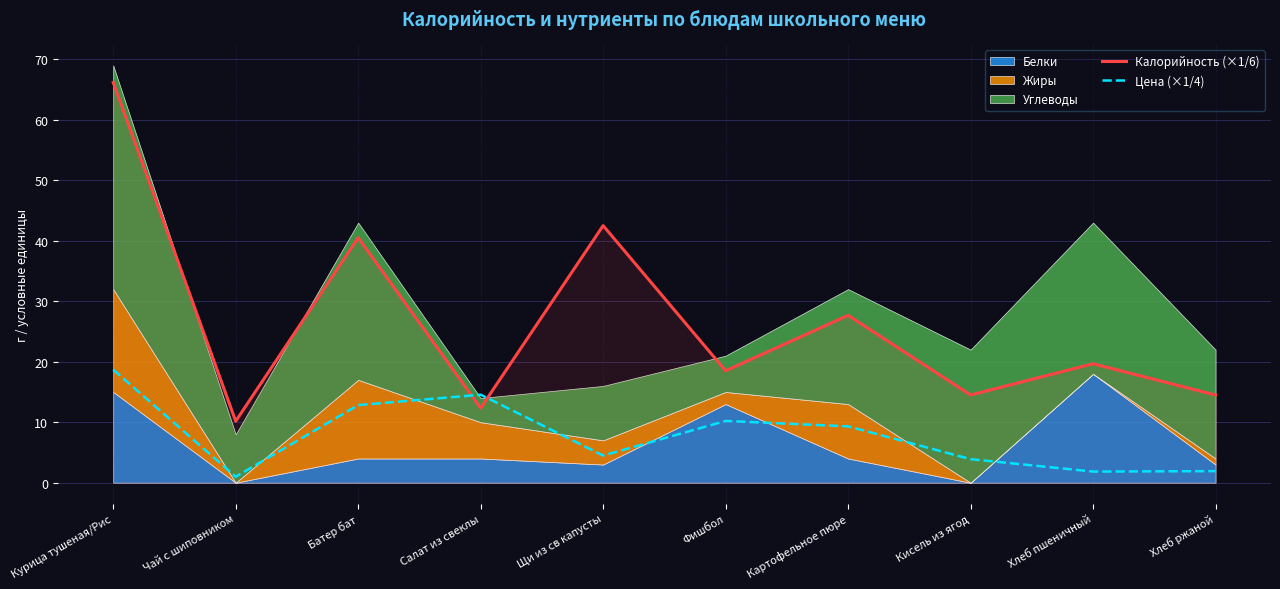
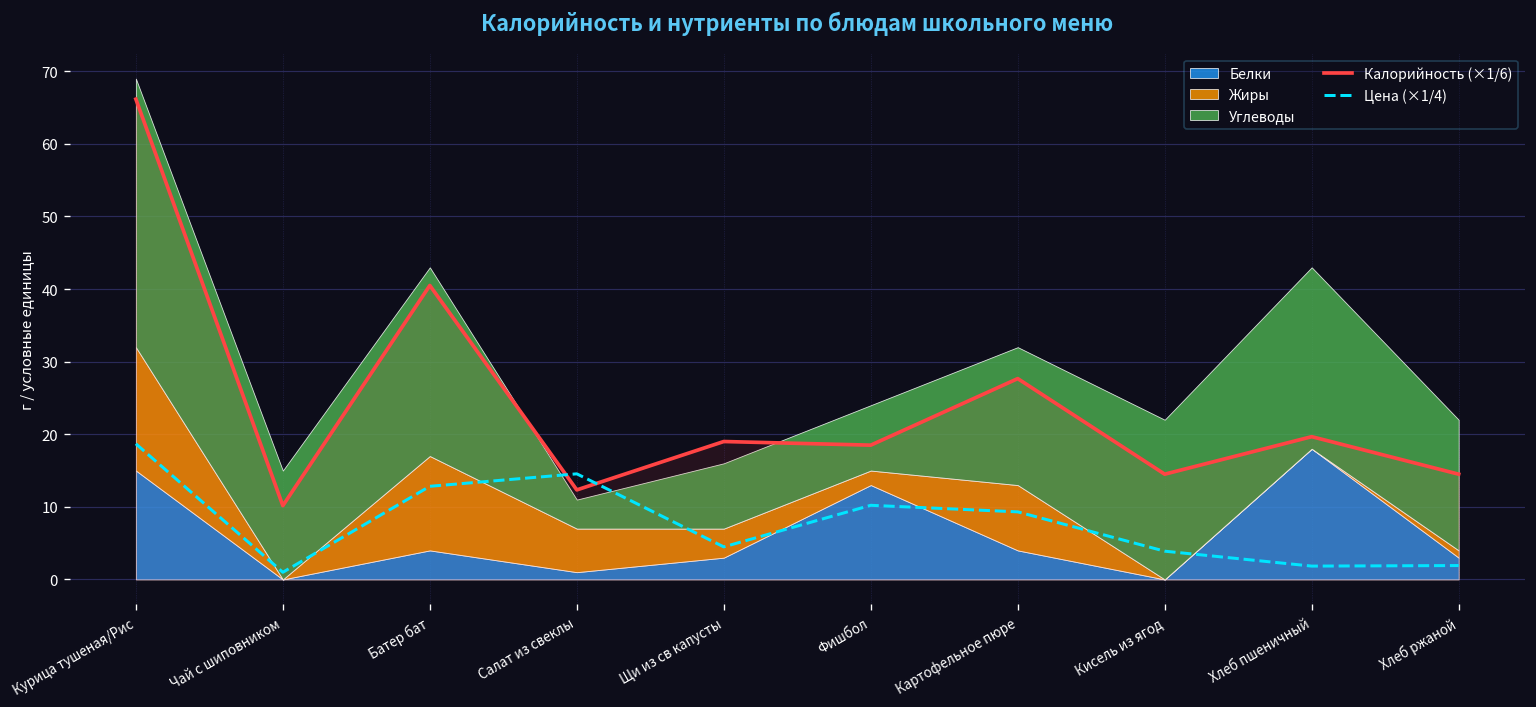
Углеводы, Чай с шиповником: 8 -> 15
Белки, Салат из свеклы: 4 -> 1
Калорийность (×1/6), Щи из св капусты: 43 -> 19
Углеводы, Фишбол: 6 -> 9
